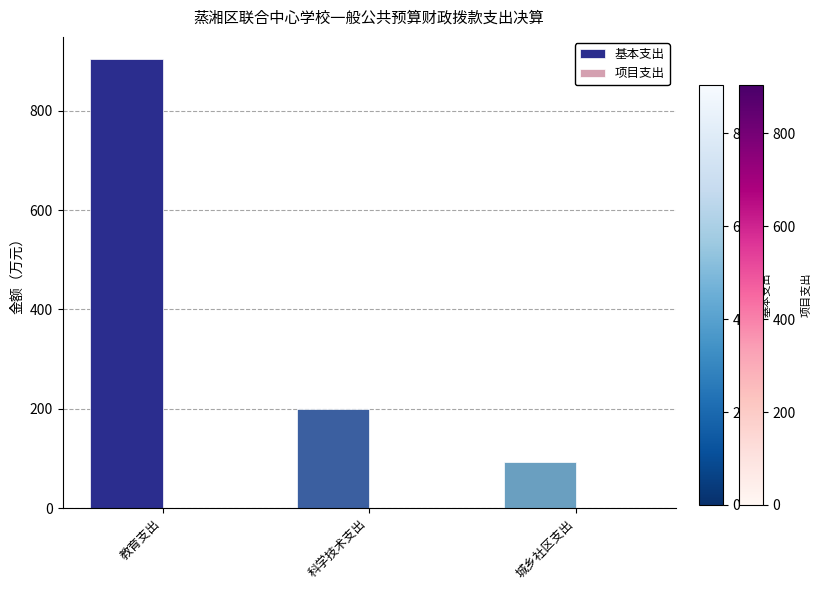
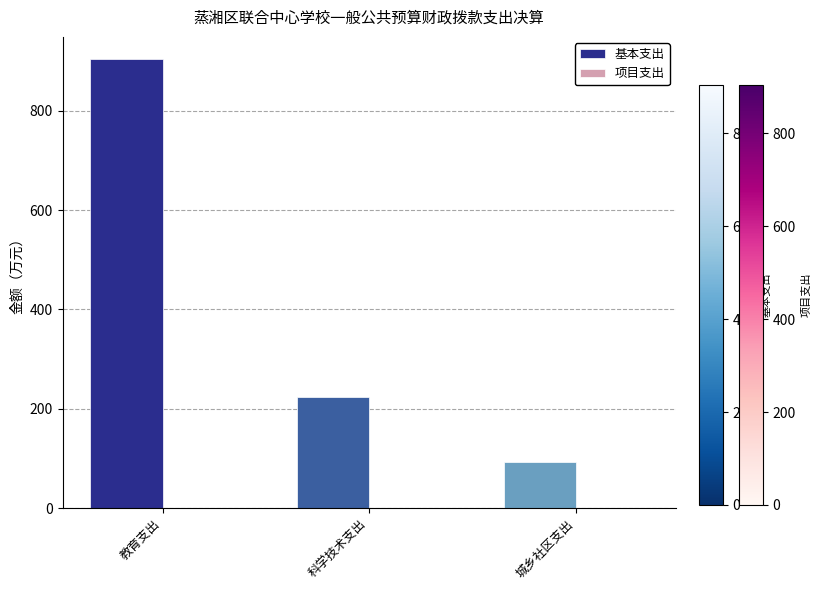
基本支出, 科学技术支出: 200 -> 220
